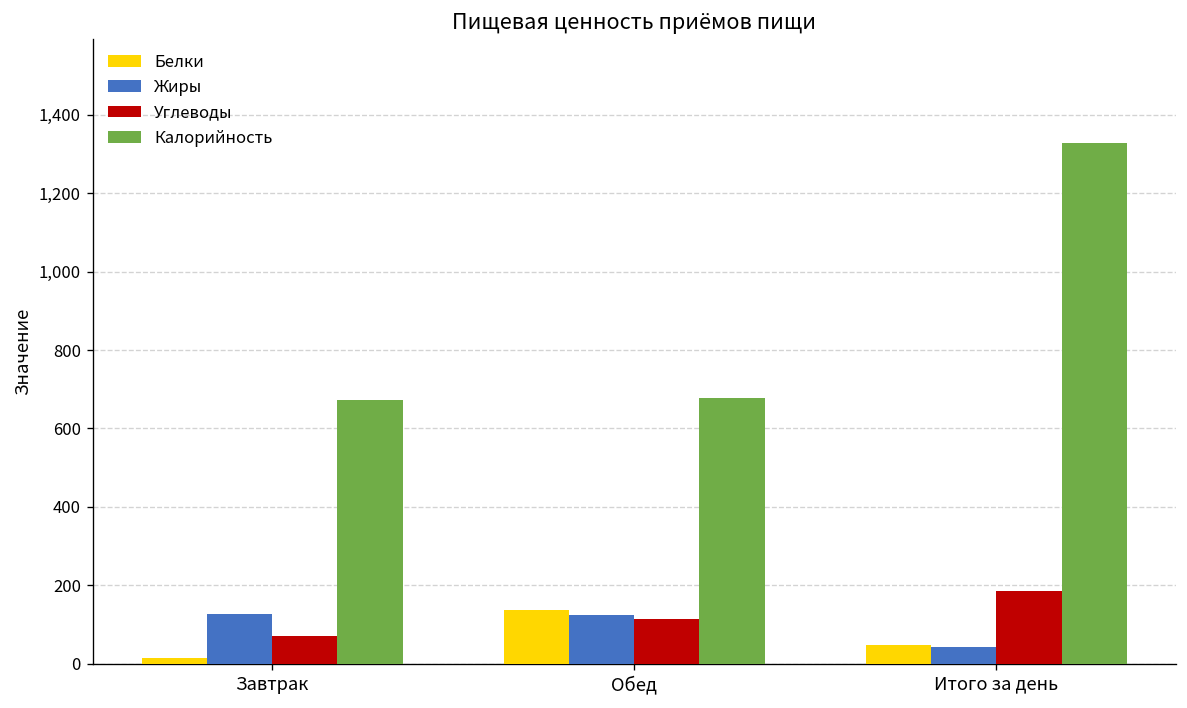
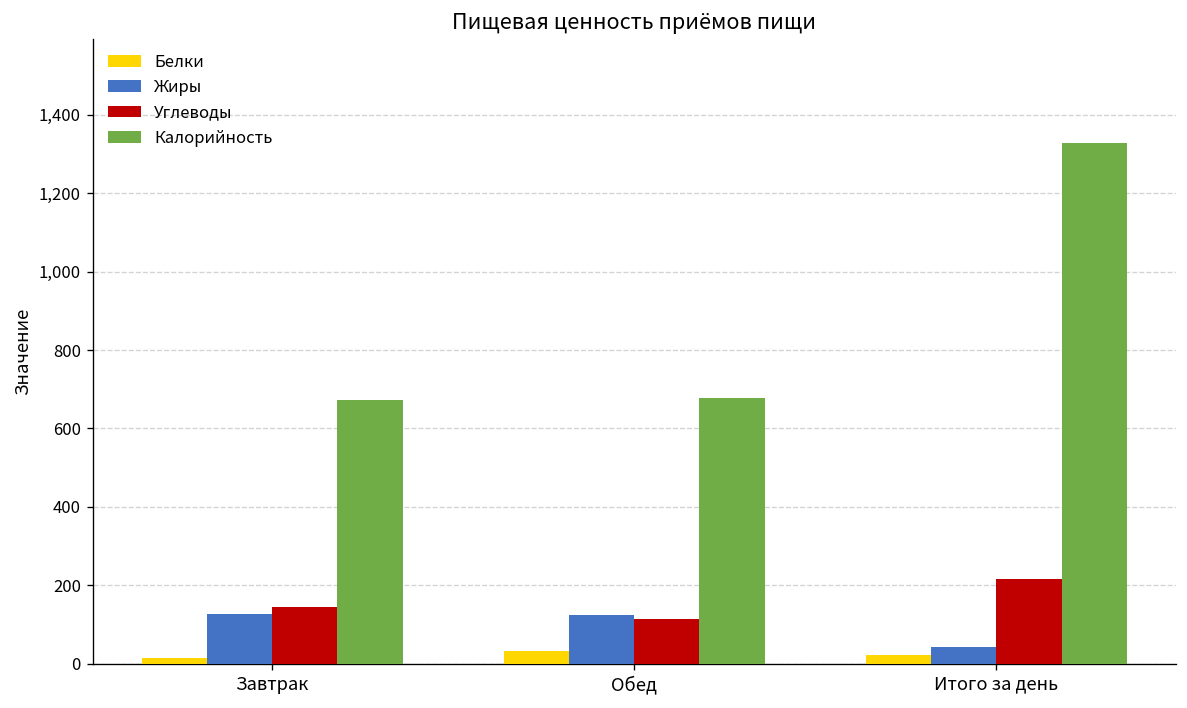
Углеводы, Завтрак: 70 -> 140
Белки, Обед: 140 -> 30
Белки, Итого за день: 50 -> 20
Углеводы, Итого за день: 190 -> 220
